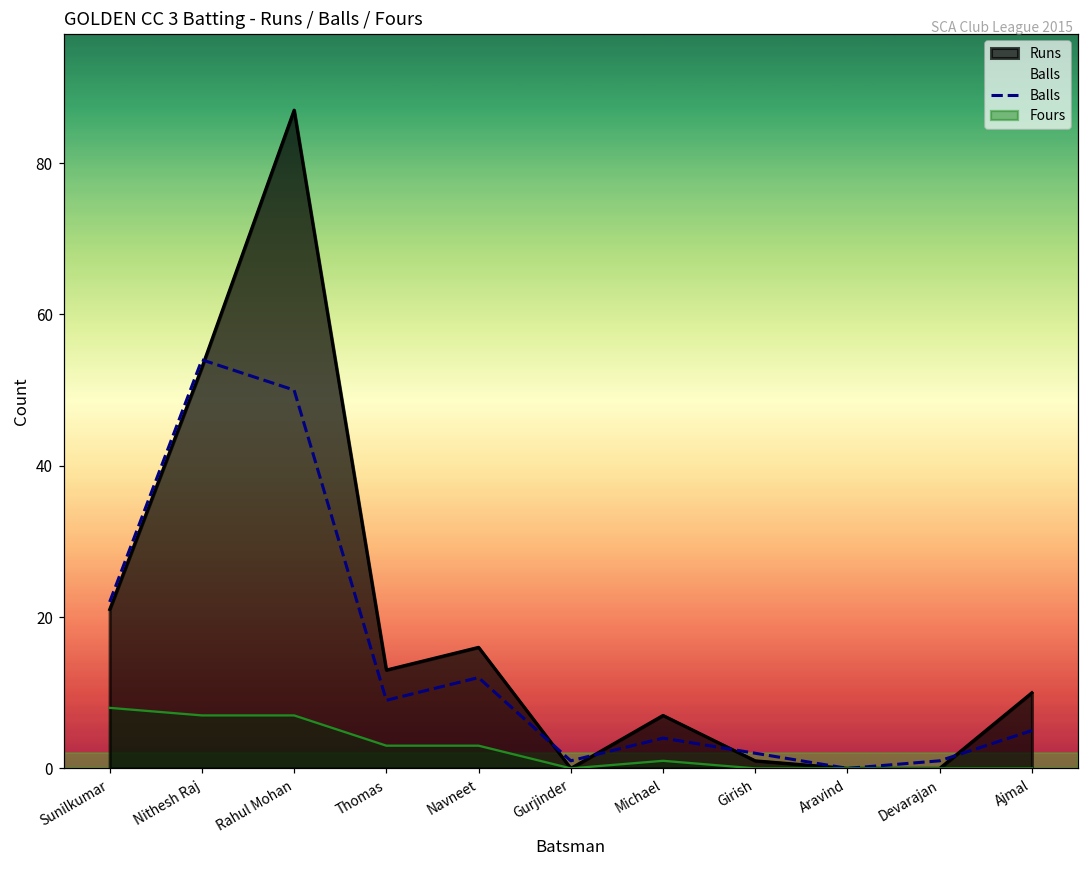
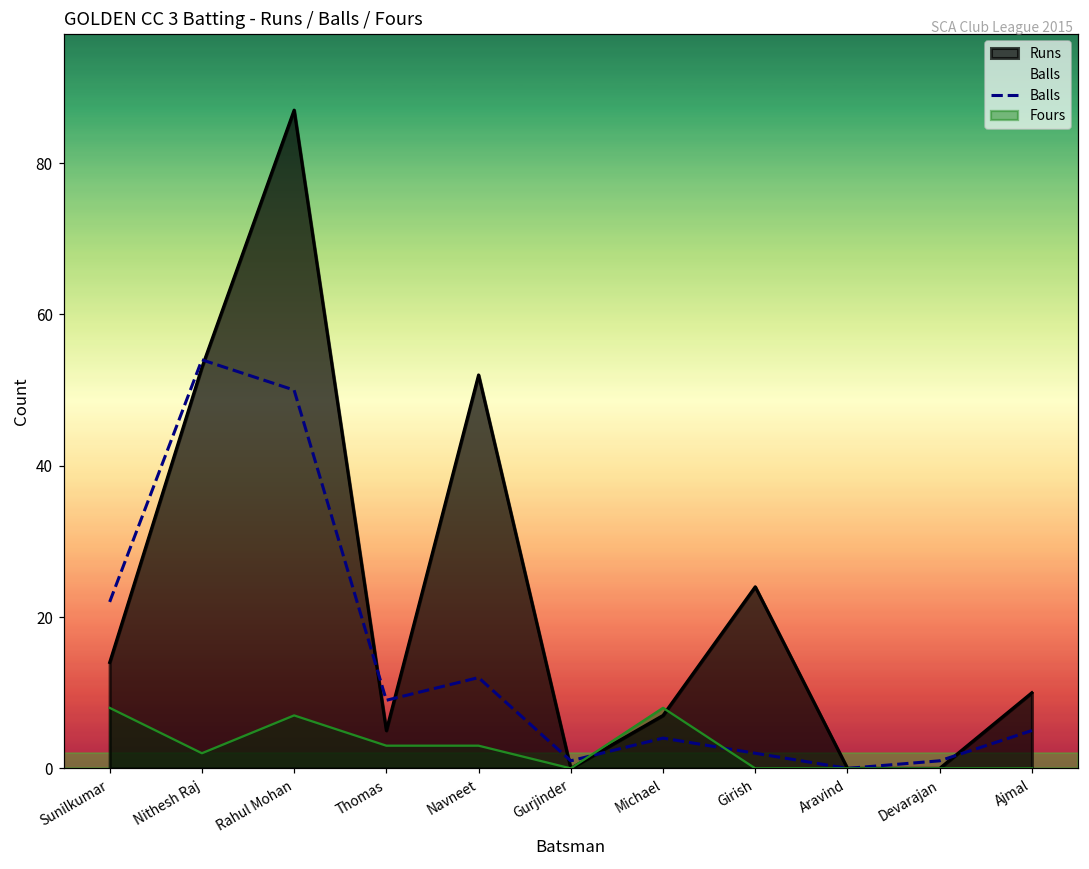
Runs, Sunilkumar: 21 -> 14
Fours, Nithesh Raj: 7 -> 2
Runs, Thomas: 13 -> 5
Runs, Navneet: 16 -> 52
Fours, Michael: 1 -> 8
Runs, Girish: 1 -> 24
